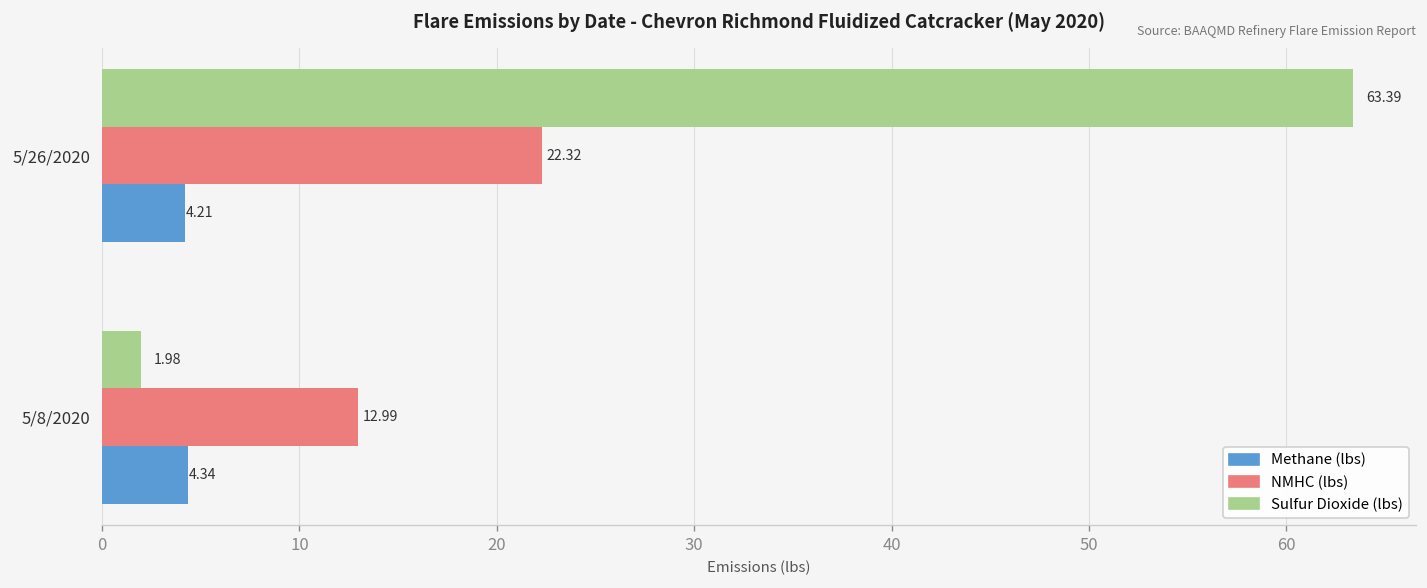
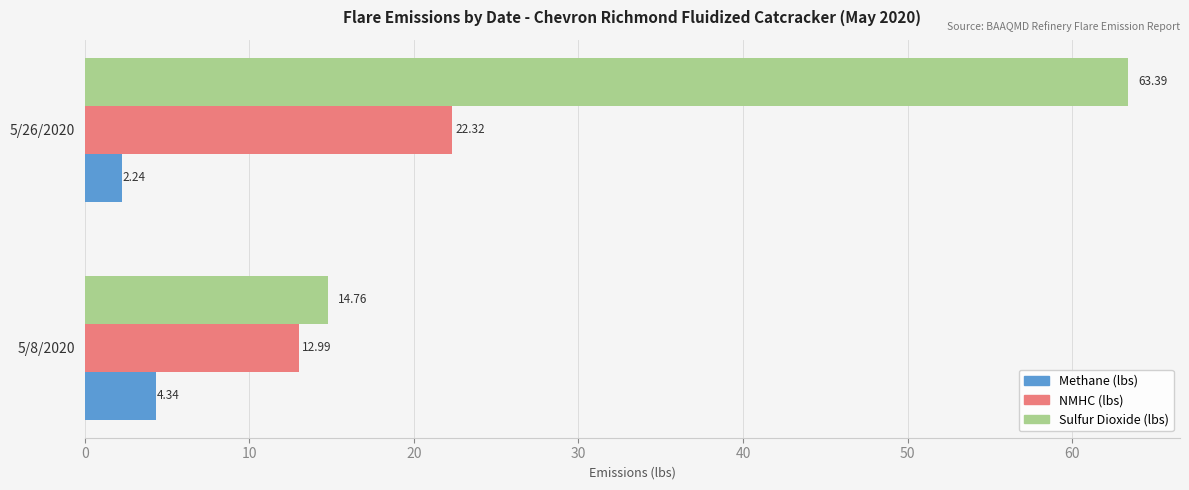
Methane (lbs), 5/26/2020: 4.21 -> 2.24
Sulfur Dioxide (lbs), 5/8/2020: 1.98 -> 14.76
